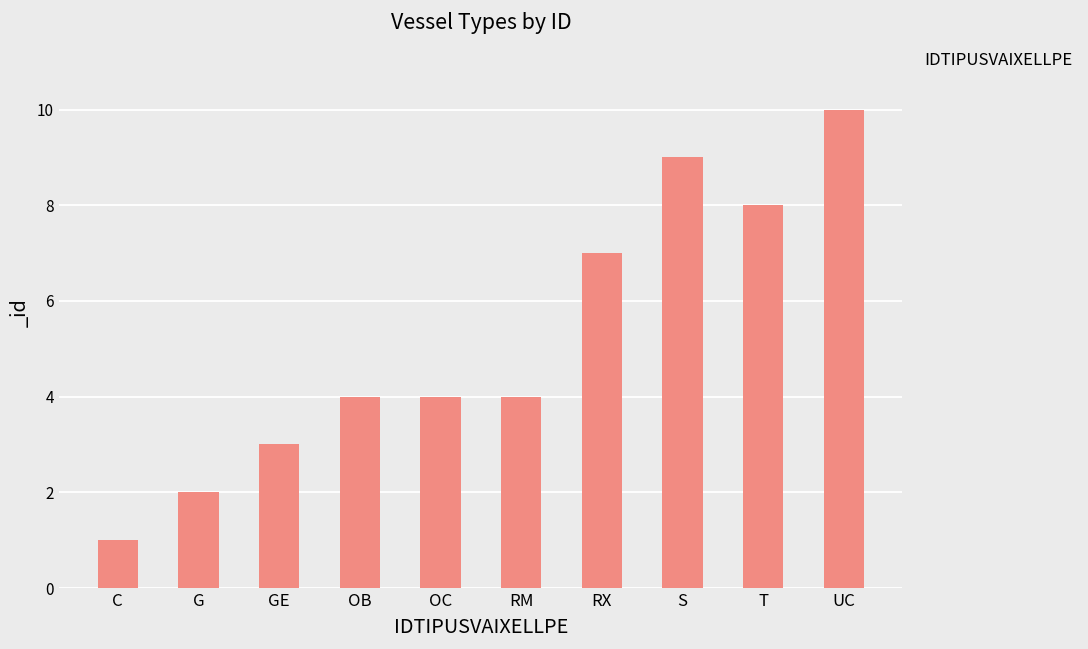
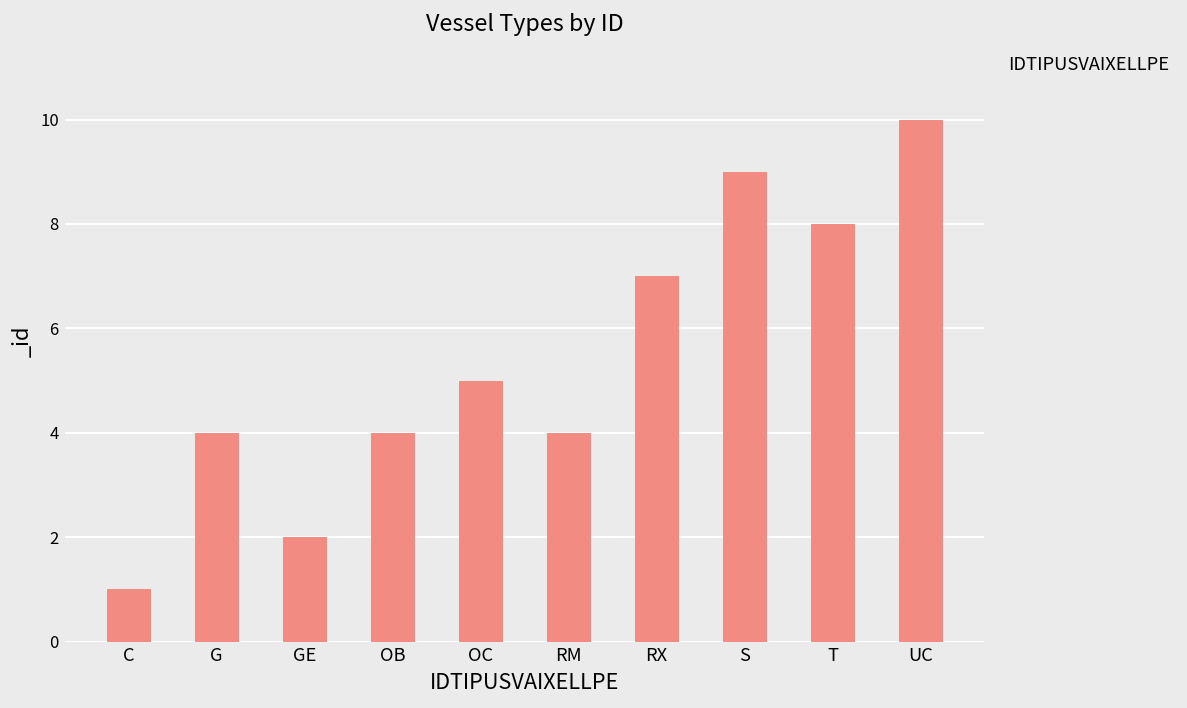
G: 2 -> 4
GE: 3 -> 2
OC: 4 -> 5
